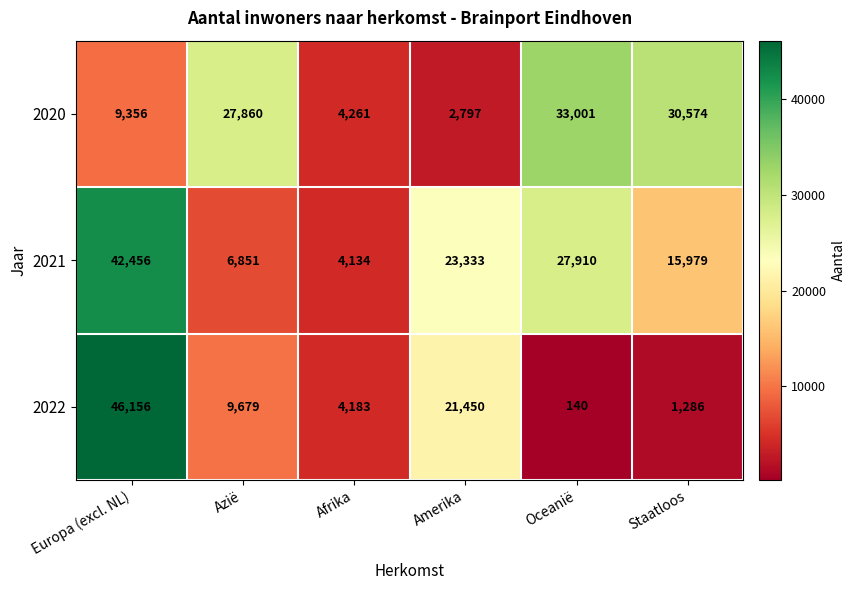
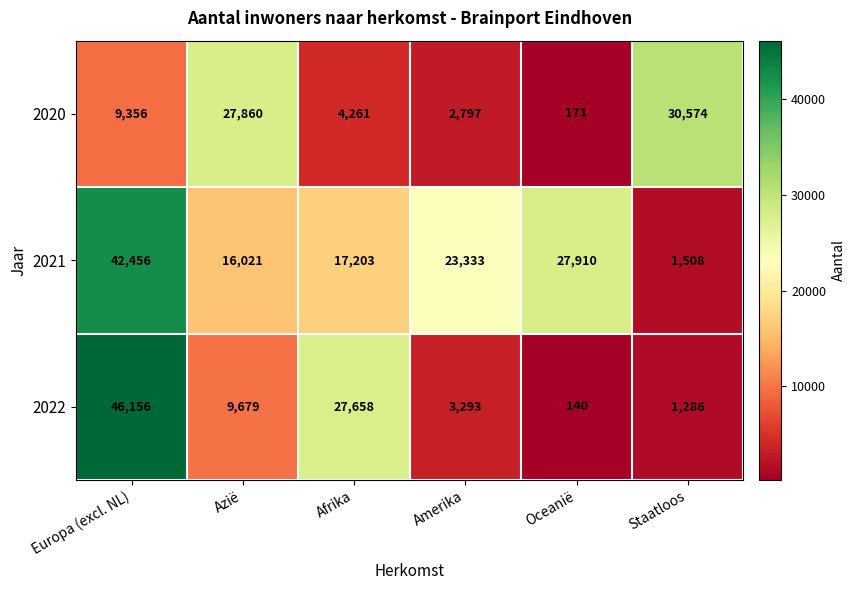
2020, Oceanië: 33,001 -> 171
2021, Azië: 6,851 -> 16,021
2021, Afrika: 4,134 -> 17,203
2021, Staatloos: 15,979 -> 1,508
2022, Afrika: 4,183 -> 27,658
2022, Amerika: 21,450 -> 3,293
